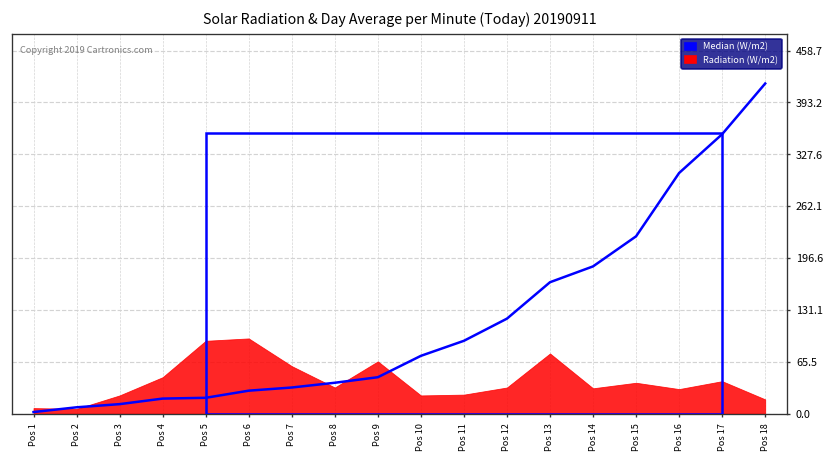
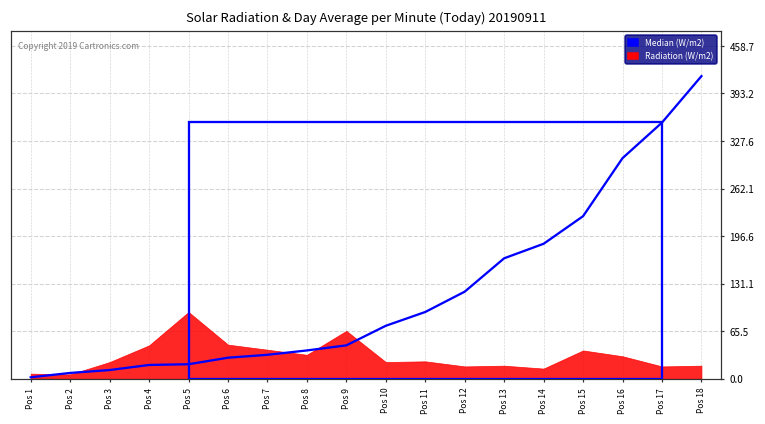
Radiation (W/m2), Pos 6: 100 -> 50
Radiation (W/m2), Pos 7: 60 -> 40
Radiation (W/m2), Pos 12: 30 -> 20
Radiation (W/m2), Pos 13: 80 -> 20
Radiation (W/m2), Pos 14: 30 -> 10
Radiation (W/m2), Pos 17: 40 -> 20
